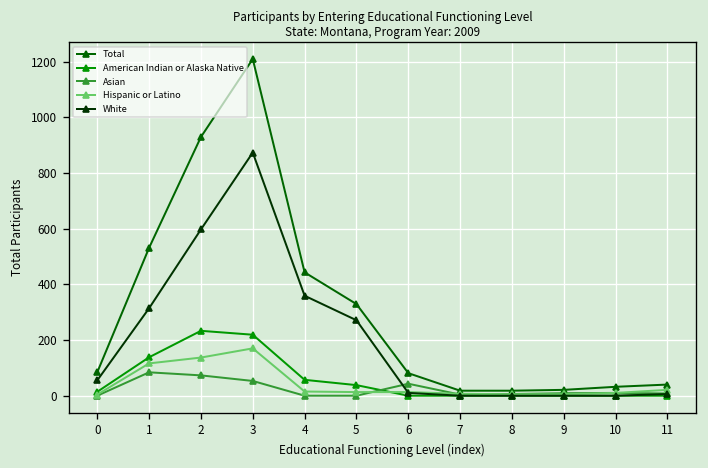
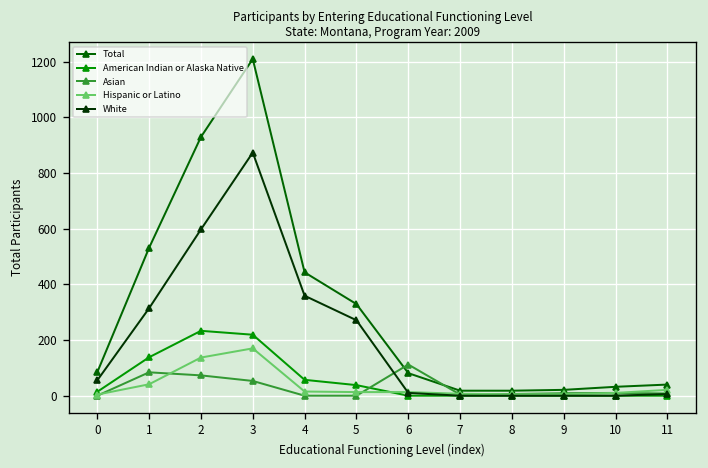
Hispanic or Latino, 1: 120 -> 40
Asian, 6: 40 -> 110
